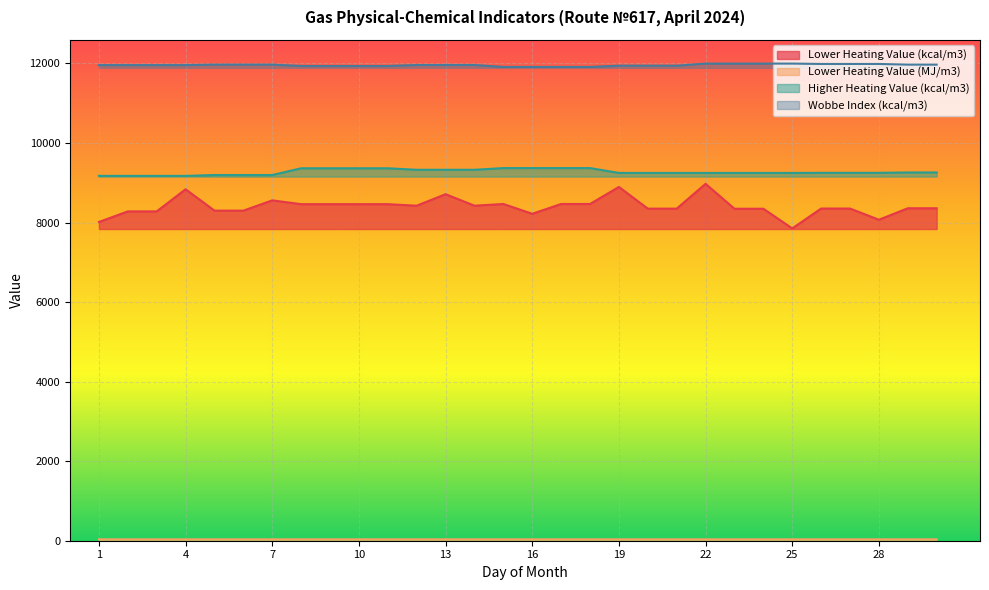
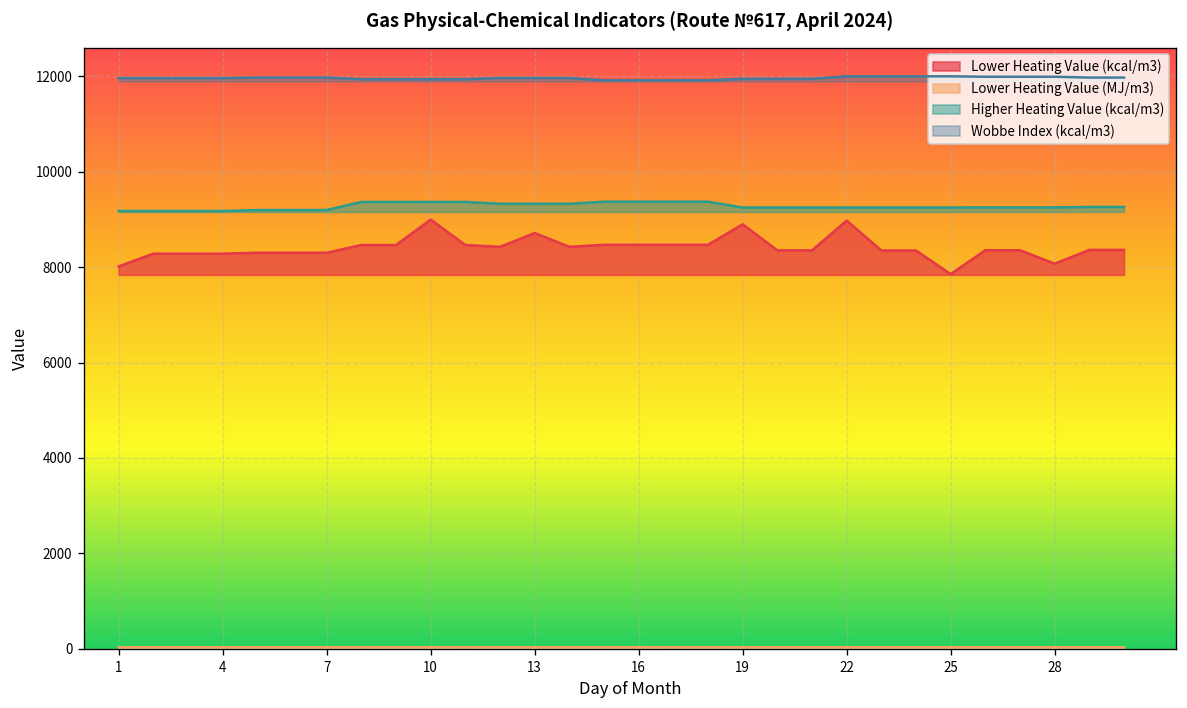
Lower Heating Value (kcal/m3), 4: 8800 -> 8300
Lower Heating Value (kcal/m3), 7: 8600 -> 8300
Lower Heating Value (kcal/m3), 10: 8500 -> 9000
Lower Heating Value (kcal/m3), 16: 8200 -> 8500
